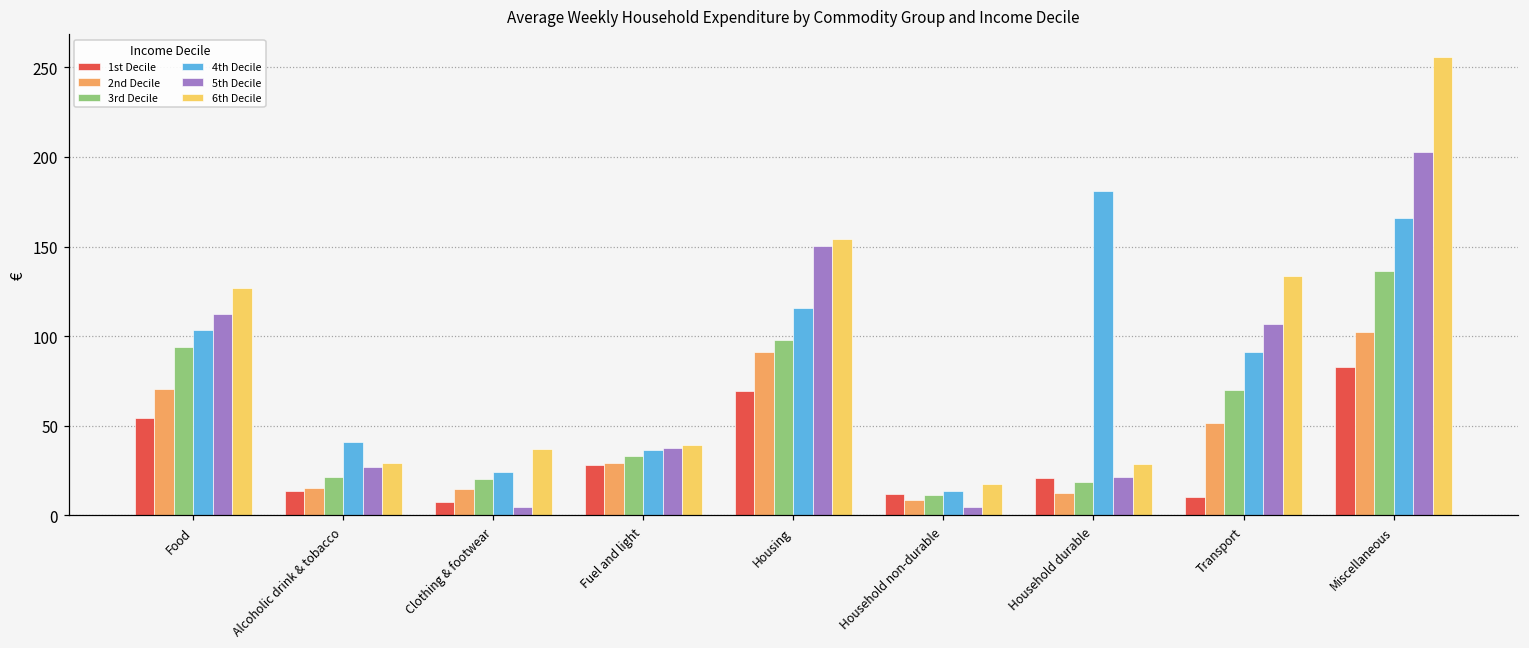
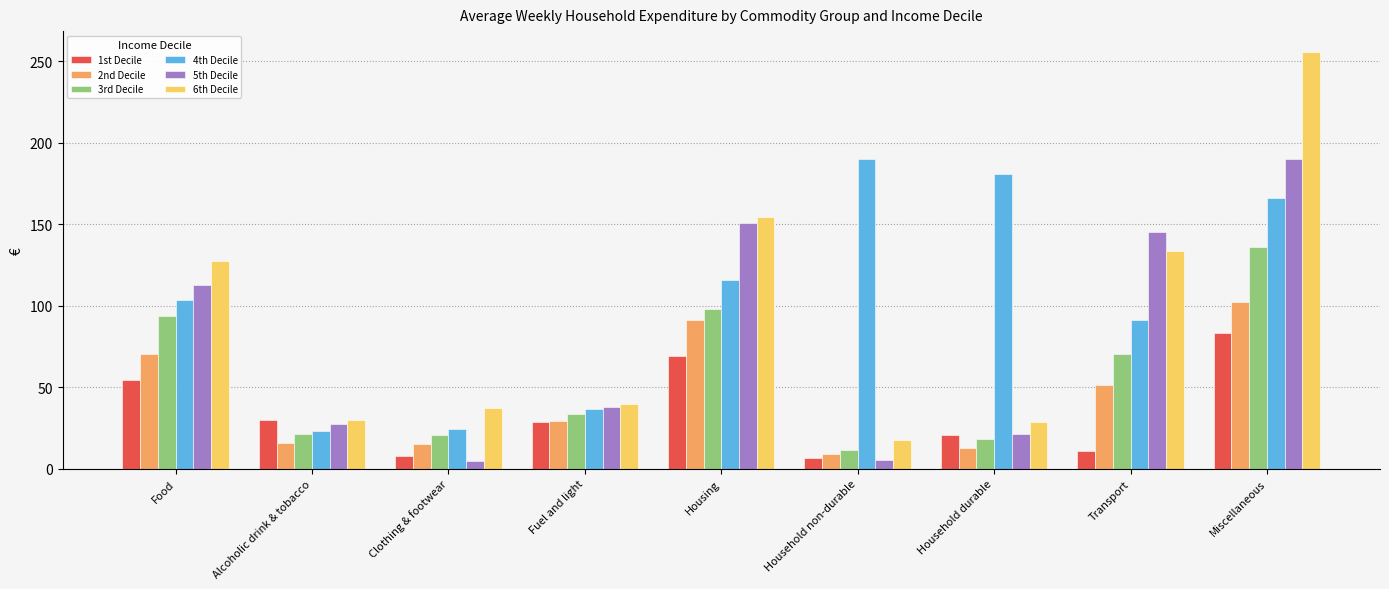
1st Decile, Alcoholic drink & tobacco: 14 -> 30
4th Decile, Alcoholic drink & tobacco: 41 -> 23
1st Decile, Household non-durable: 12 -> 6
4th Decile, Household non-durable: 14 -> 190
5th Decile, Transport: 107 -> 145
5th Decile, Miscellaneous: 203 -> 190
